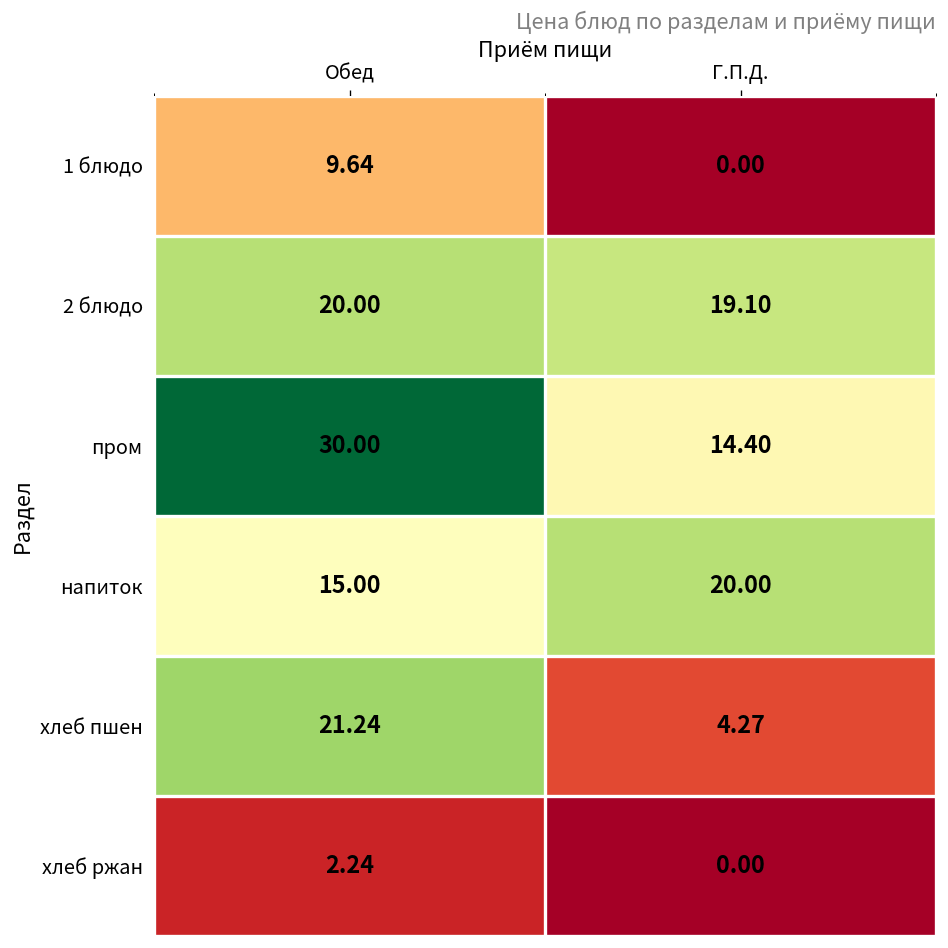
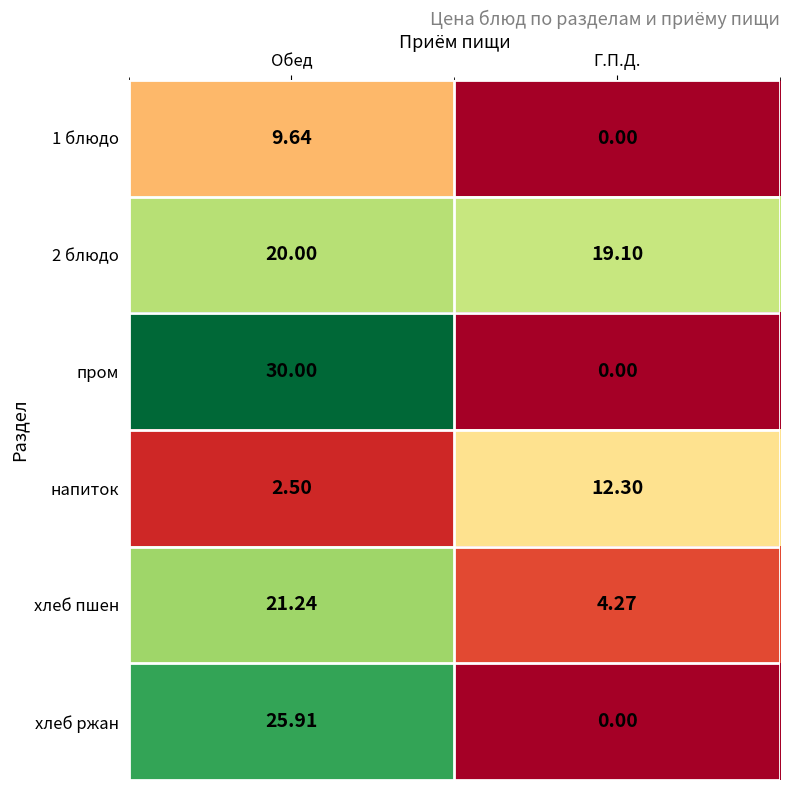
пром, Г.П.Д.: 14.40 -> 0.00
напиток, Обед: 15.00 -> 2.50
напиток, Г.П.Д.: 20.00 -> 12.30
хлеб ржан, Обед: 2.24 -> 25.91
